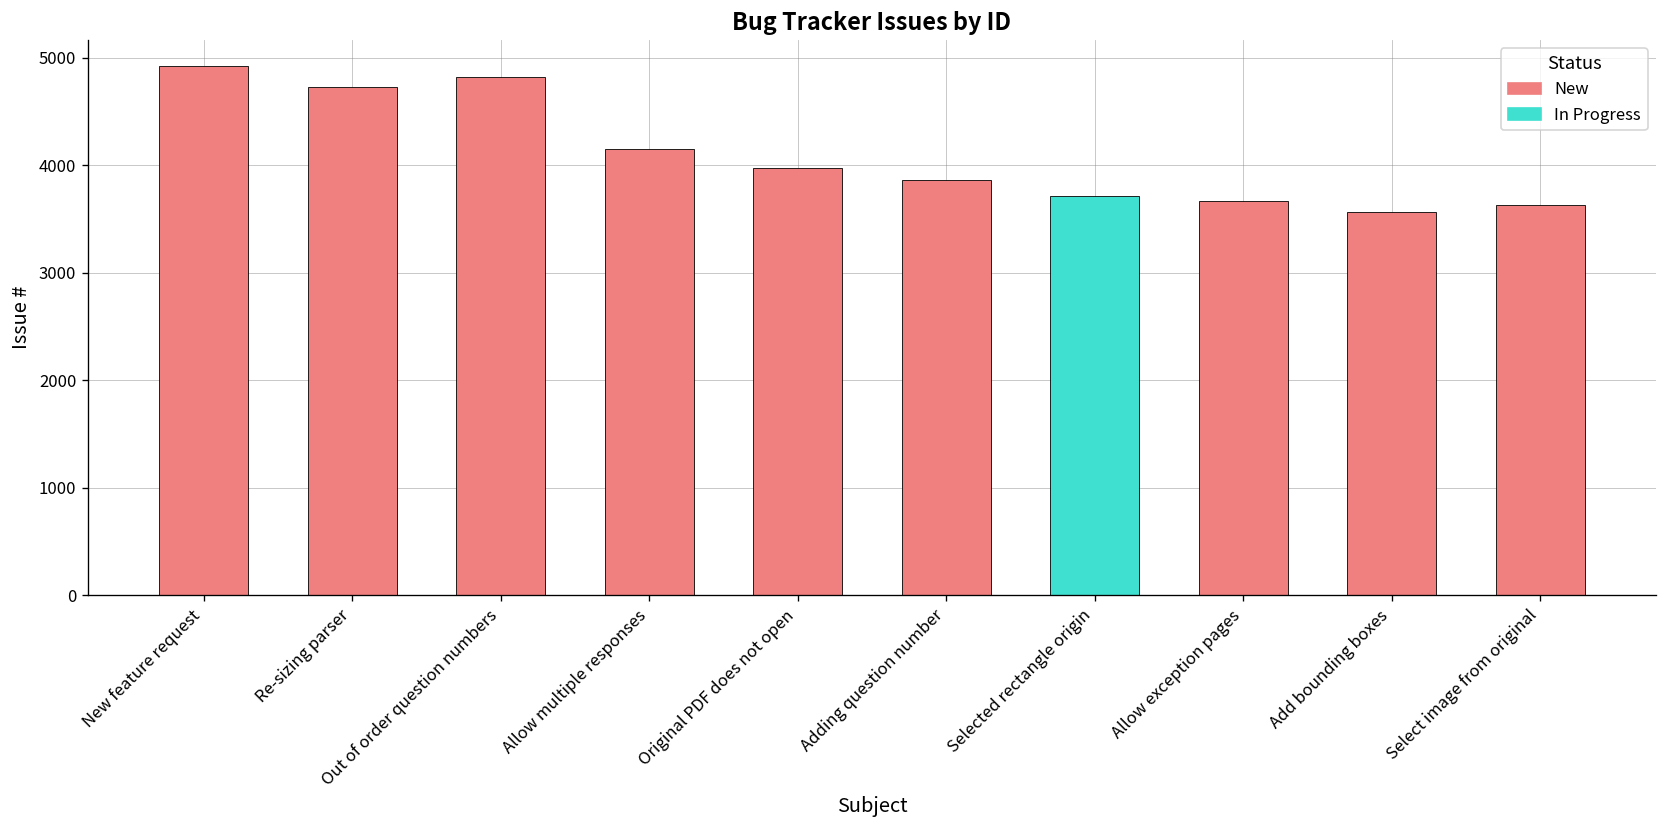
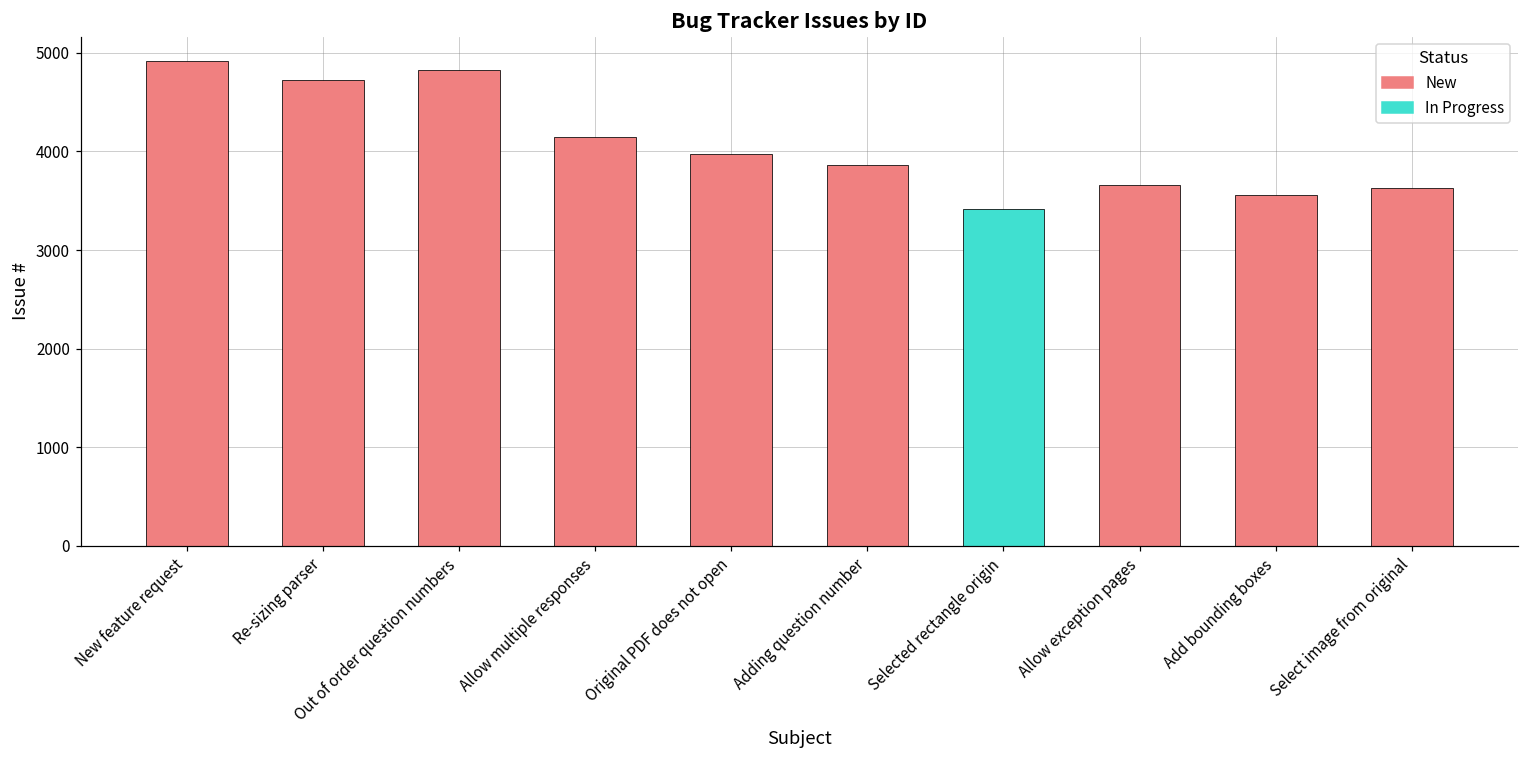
Selected rectangle origin: 3700 -> 3400
